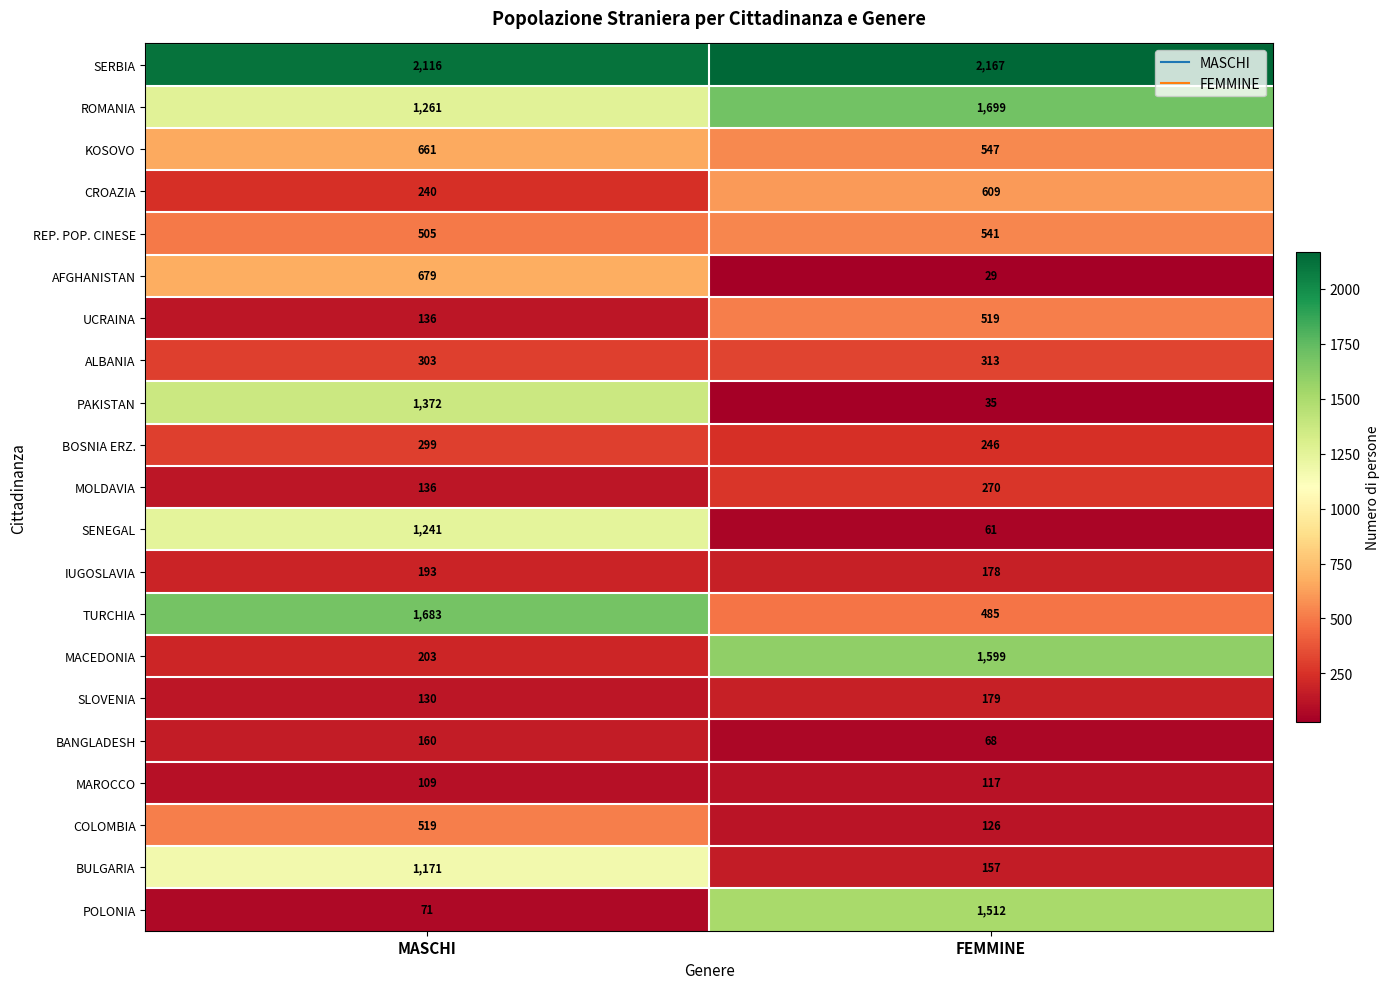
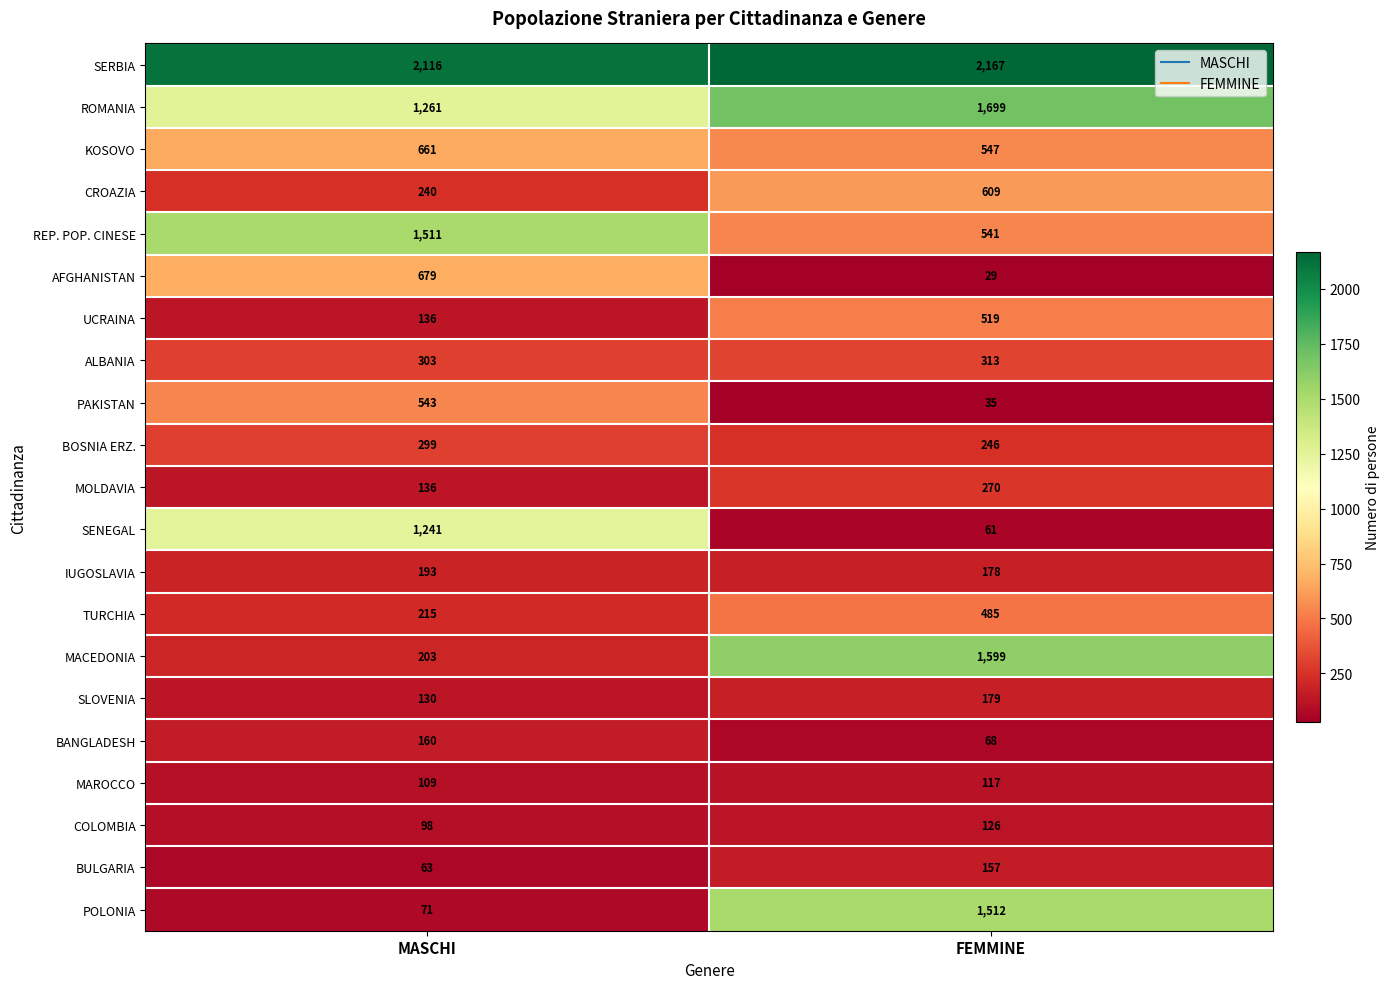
REP. POP. CINESE, MASCHI: 505 -> 1,511
PAKISTAN, MASCHI: 1,372 -> 543
TURCHIA, MASCHI: 1,683 -> 215
COLOMBIA, MASCHI: 519 -> 98
BULGARIA, MASCHI: 1,171 -> 63
